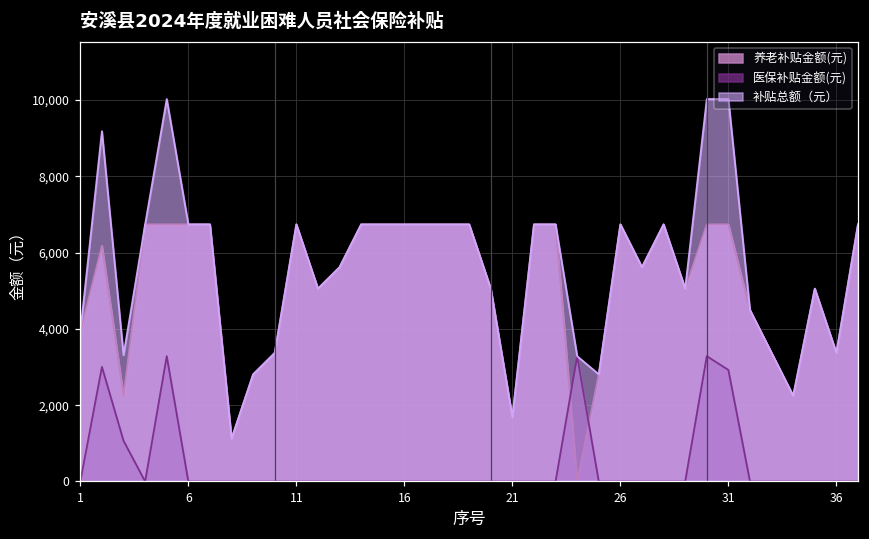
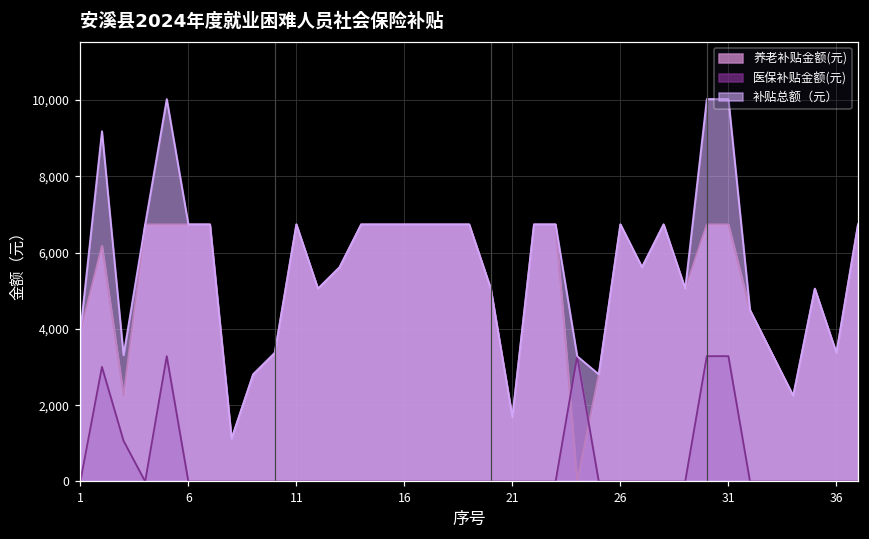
医保补贴金额(元), 31: 2,900 -> 3,300
